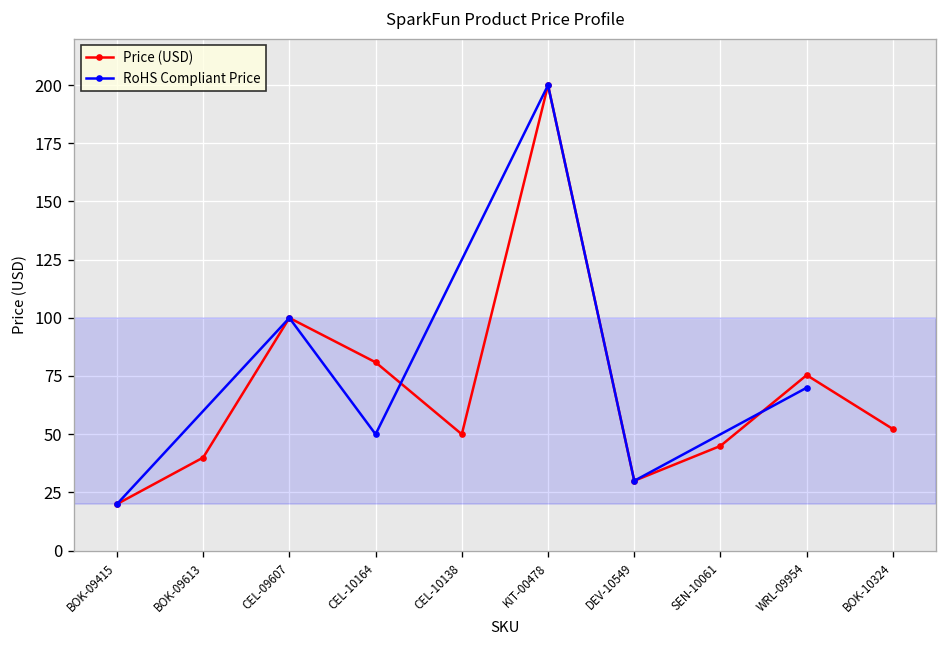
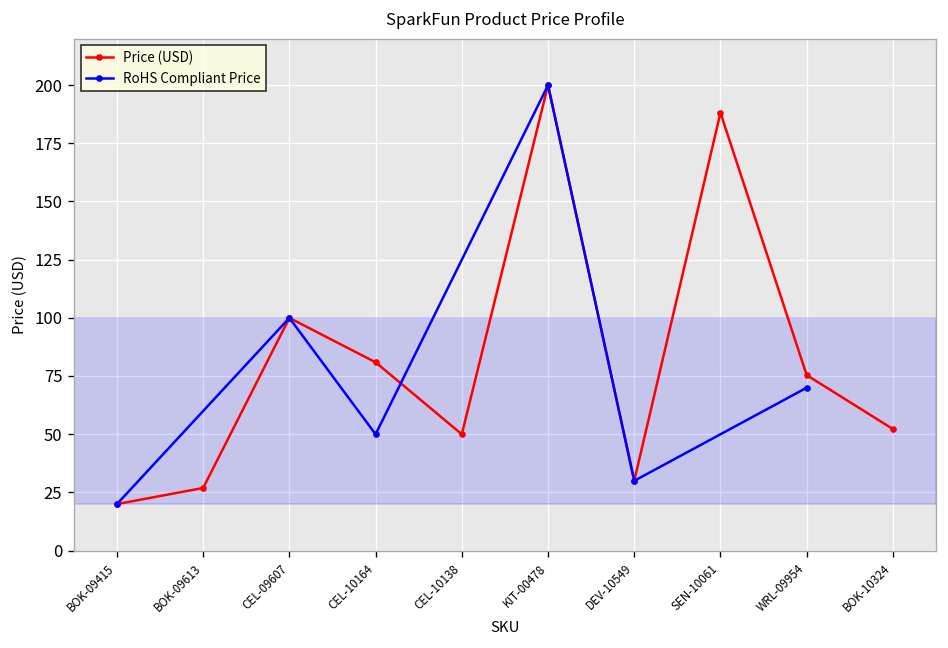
Price (USD), BOK-09613: 40 -> 27
Price (USD), SEN-10061: 45 -> 188
